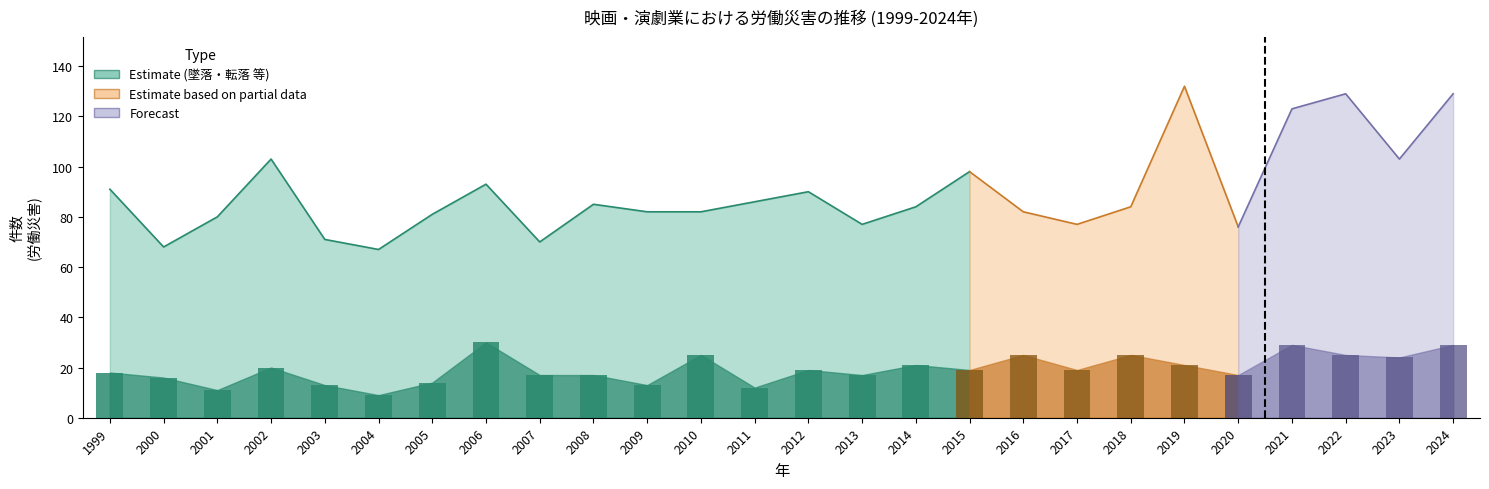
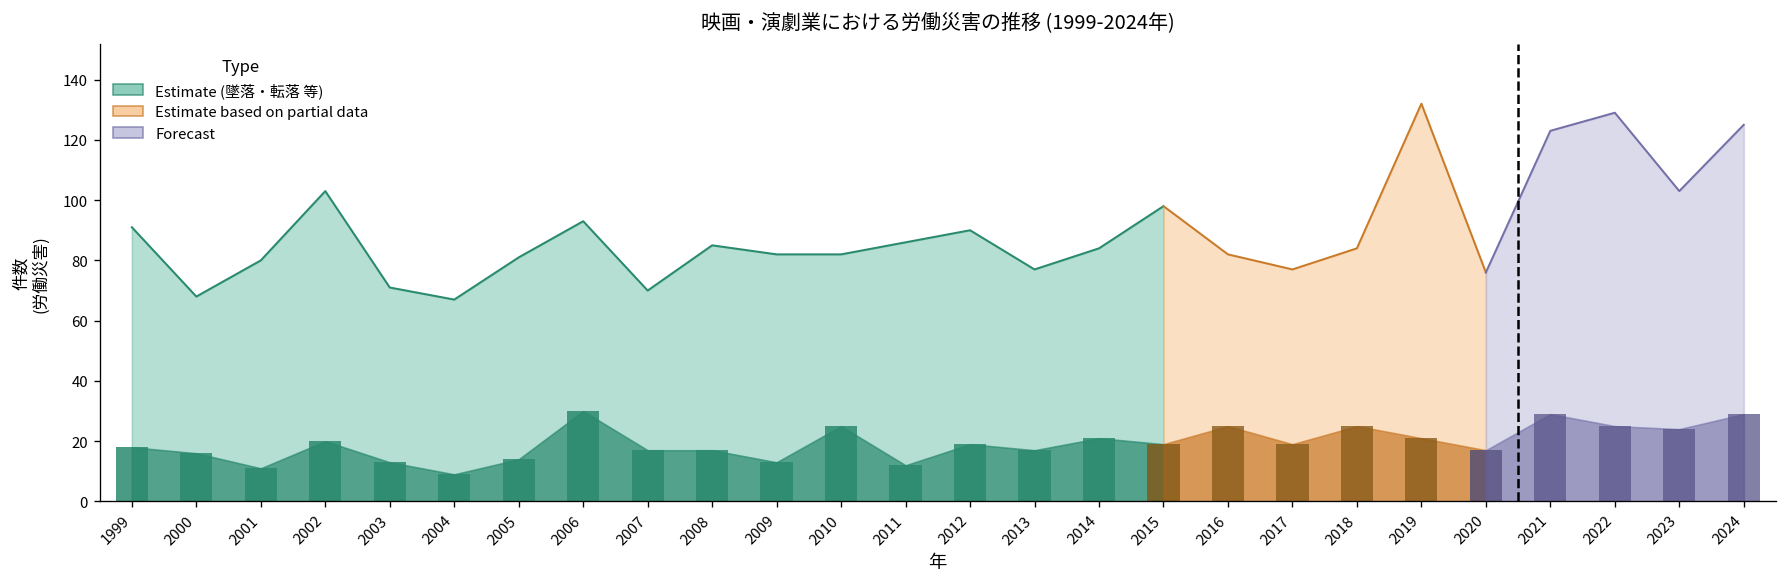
Forecast, 2024: 129 -> 125
